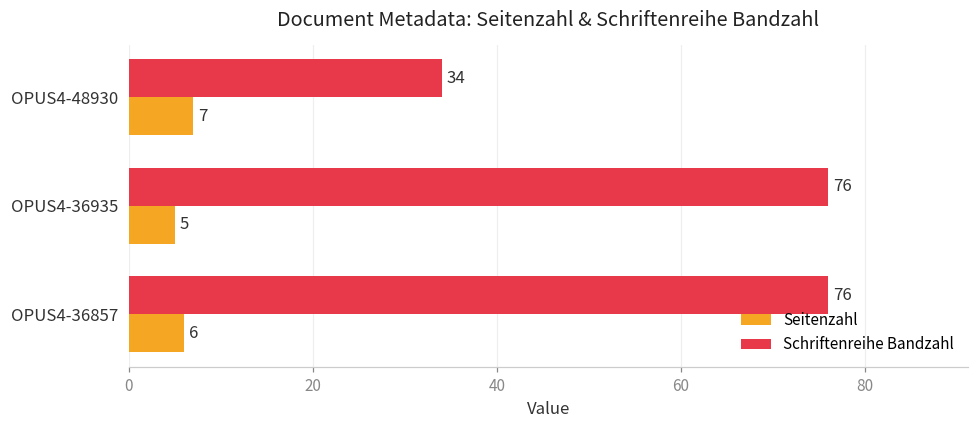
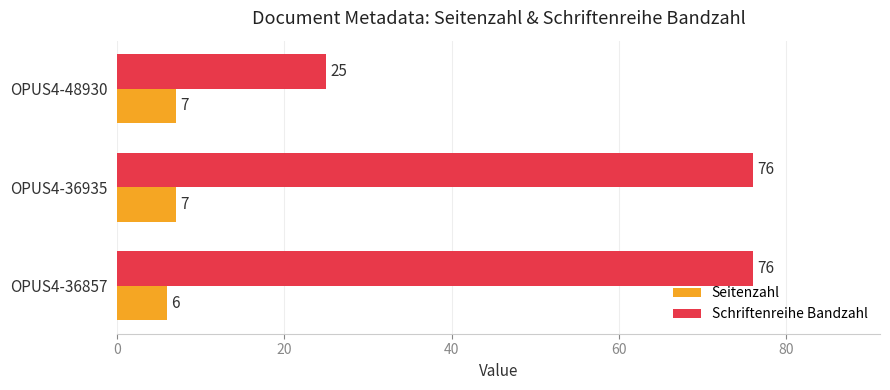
Schriftenreihe Bandzahl, OPUS4-48930: 34 -> 25
Seitenzahl, OPUS4-36935: 5 -> 7
